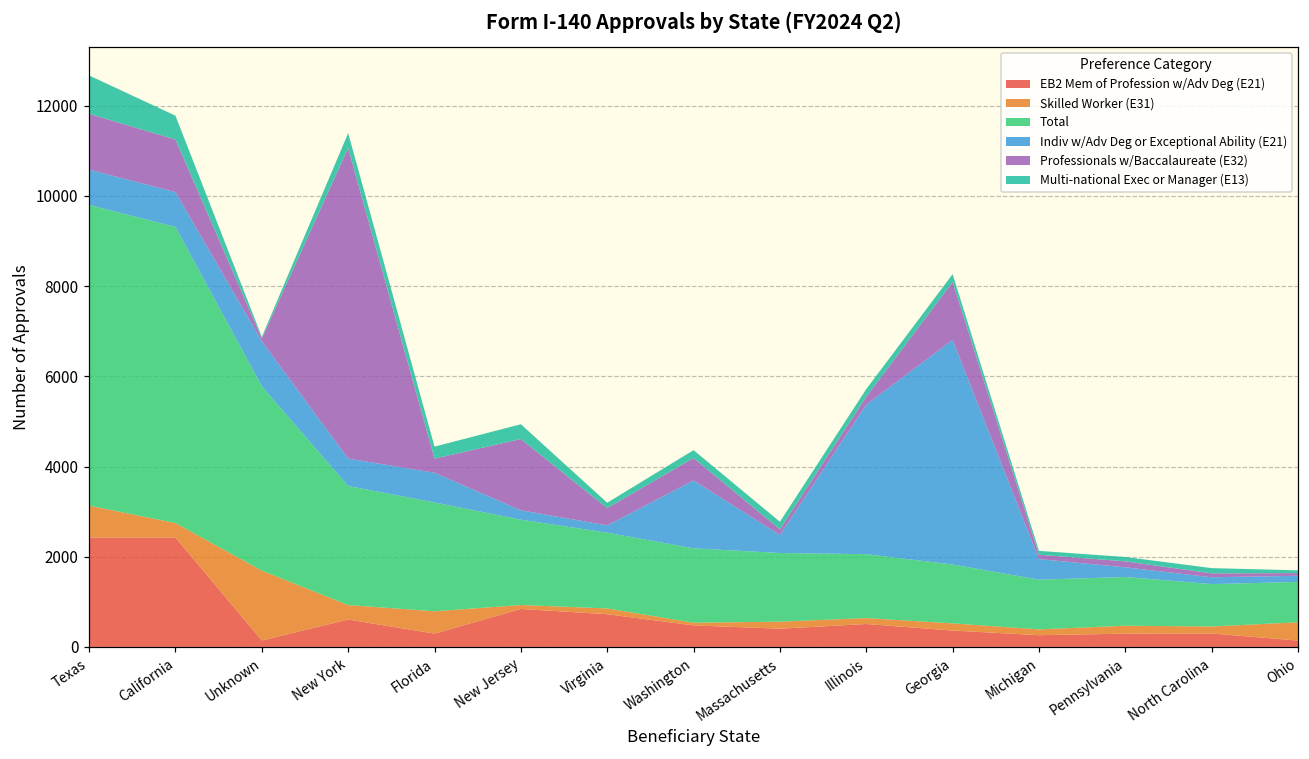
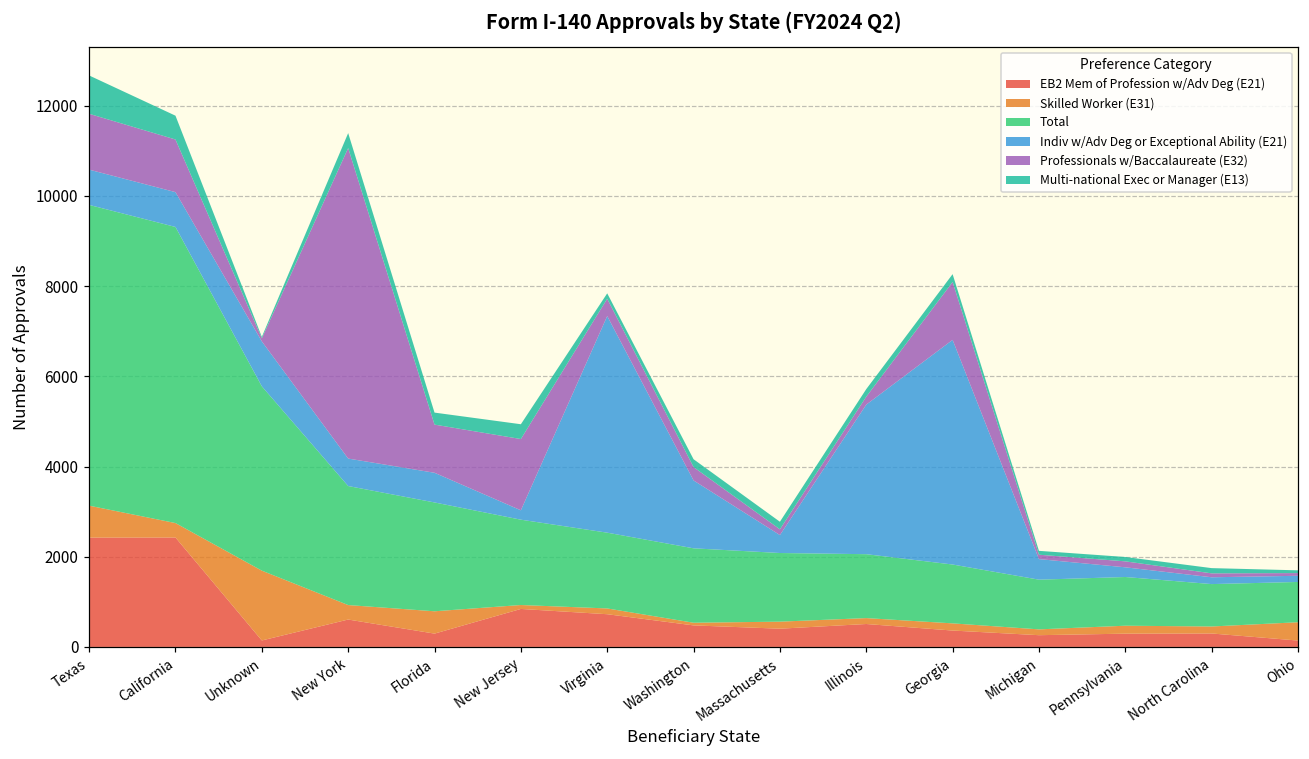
Professionals w/Baccalaureate (E32), Florida: 300 -> 1100
Indiv w/Adv Deg or Exceptional Ability (E21), Virginia: 200 -> 4800
Professionals w/Baccalaureate (E32), Washington: 500 -> 300
